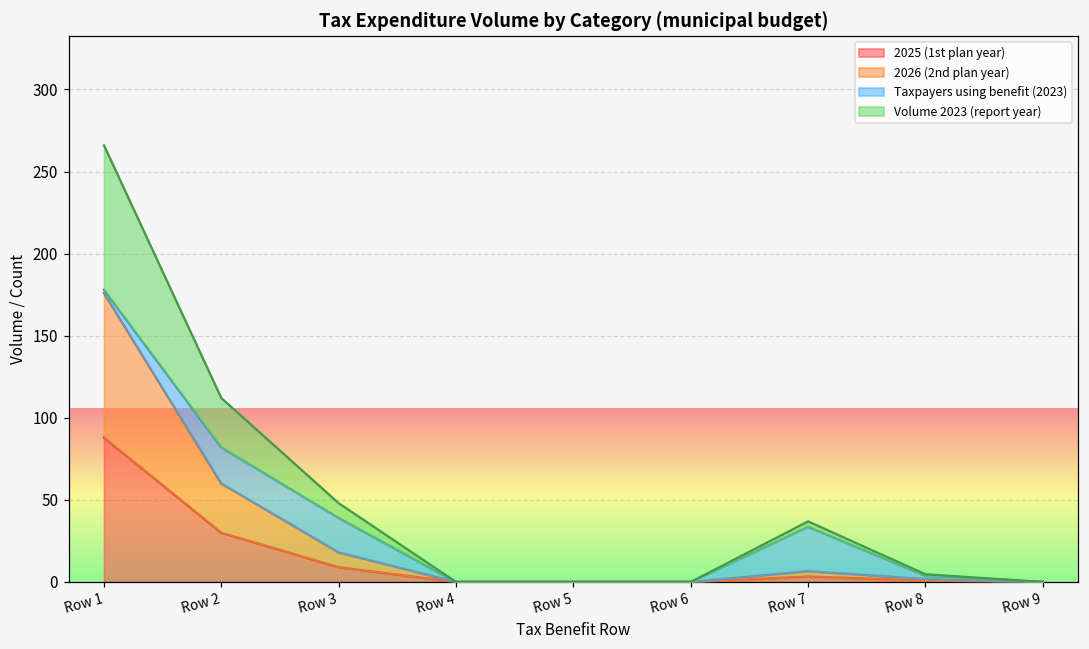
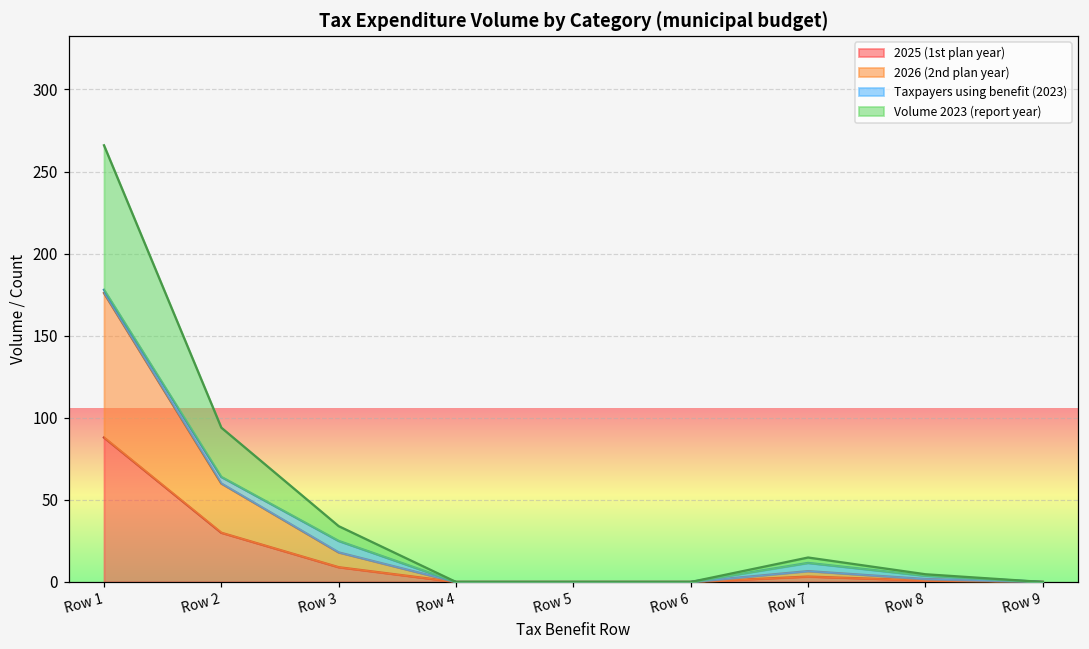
Taxpayers using benefit (2023), Row 2: 22 -> 4
Taxpayers using benefit (2023), Row 3: 21 -> 7
Taxpayers using benefit (2023), Row 7: 27 -> 5
